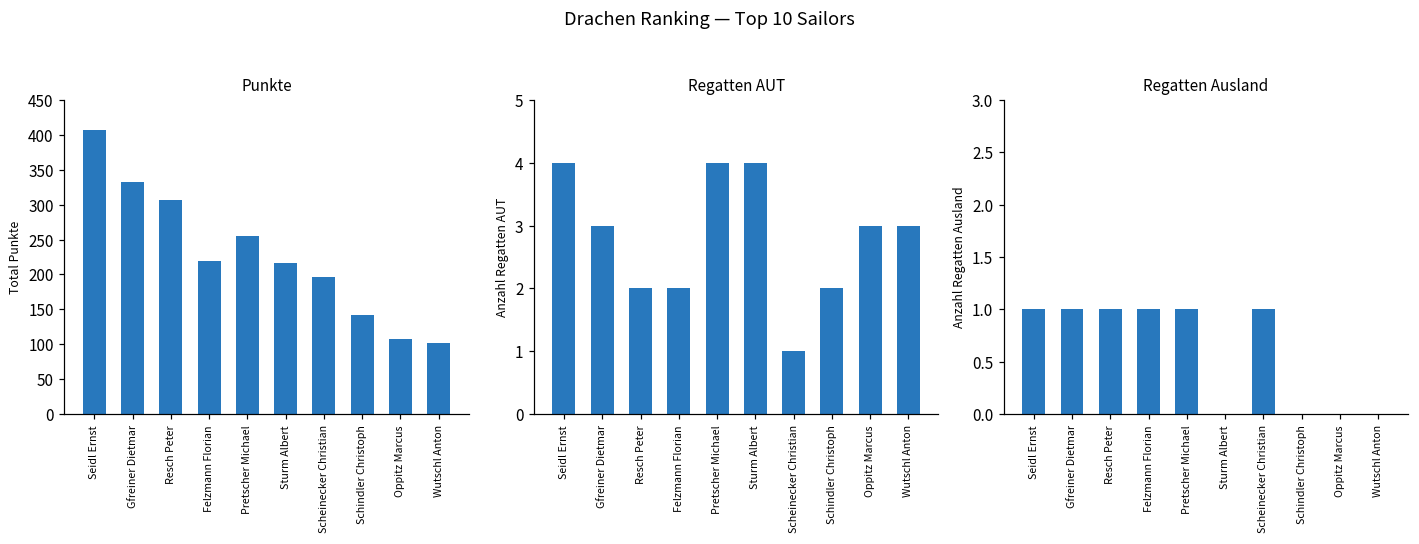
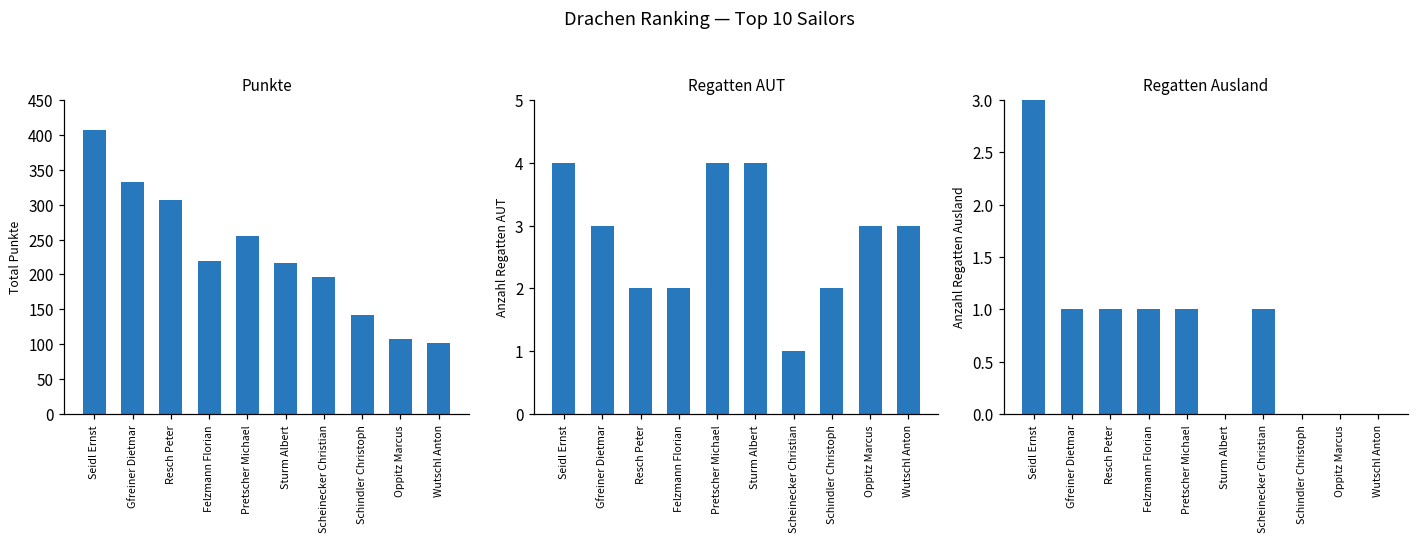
Regatten Ausland, Seidl Ernst: 1 -> 3
